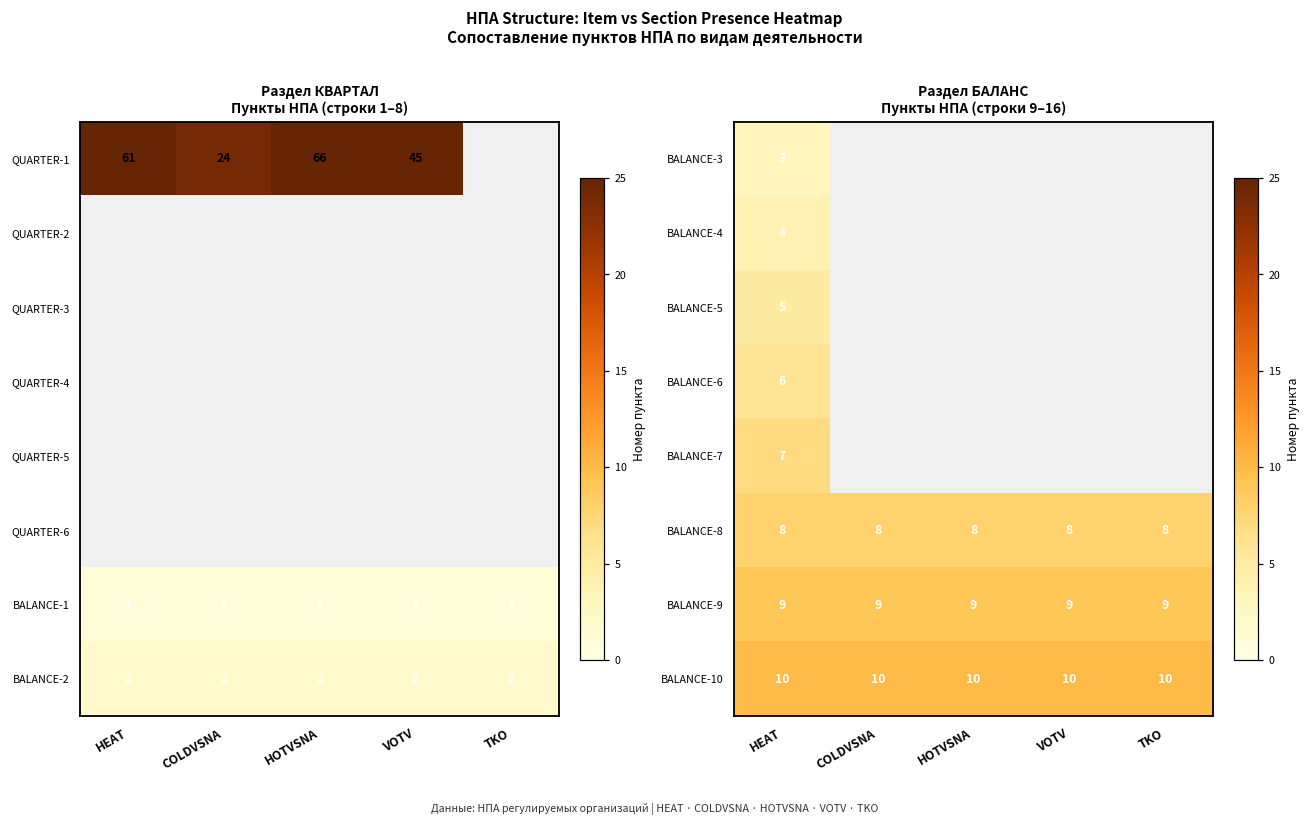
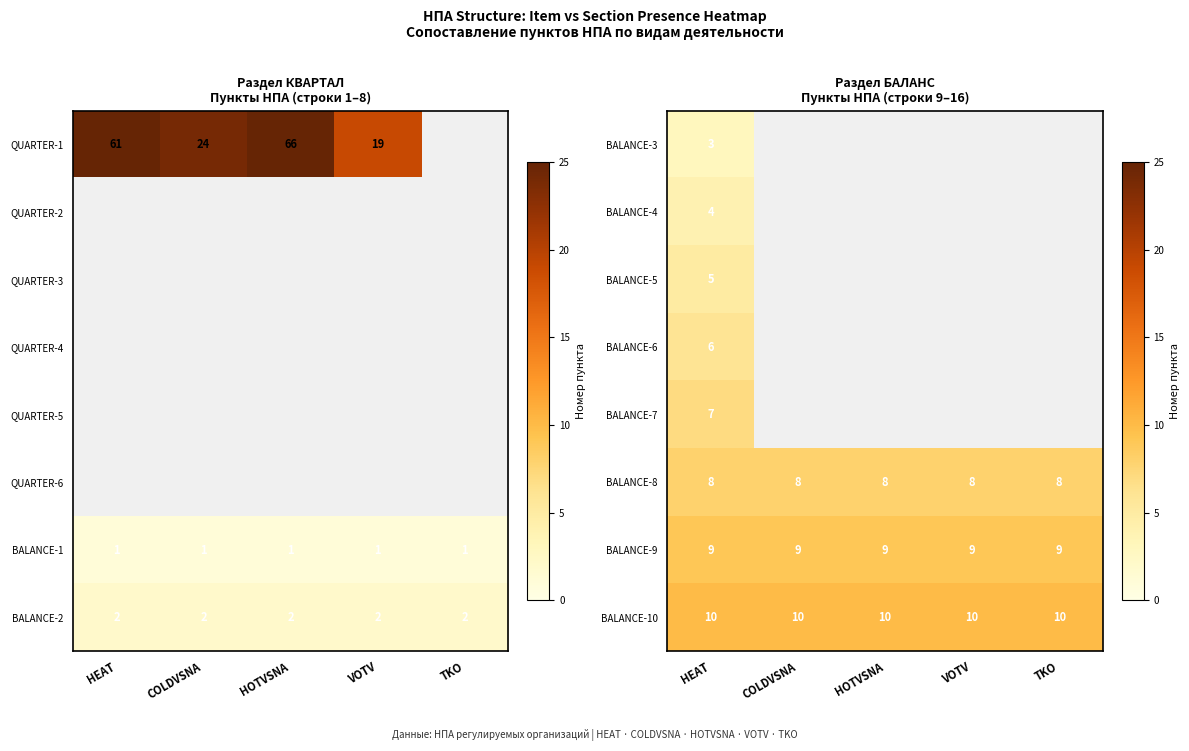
Раздел КВАРТАЛ Пункты НПА (строки 1–8), QUARTER-1, VOTV: 45 -> 19
